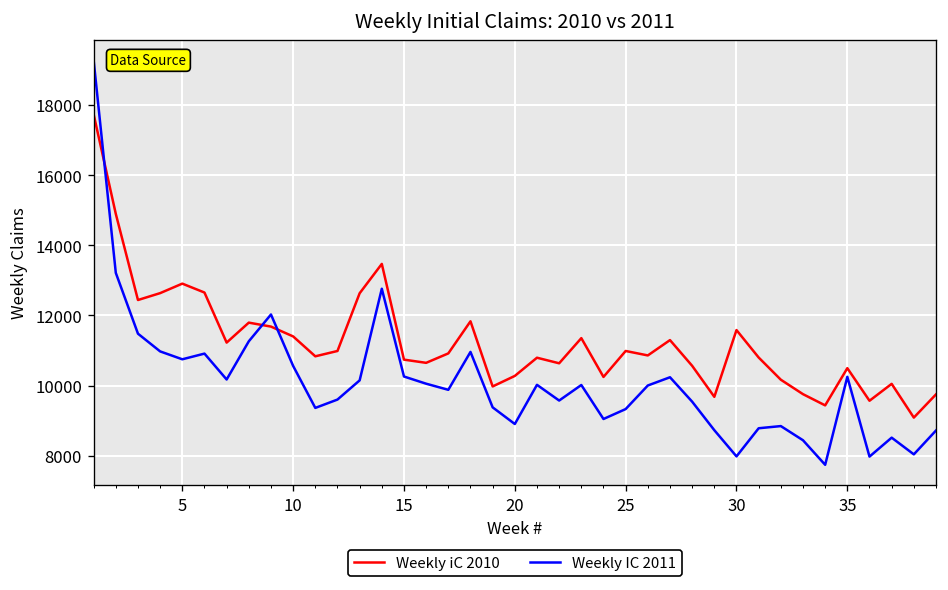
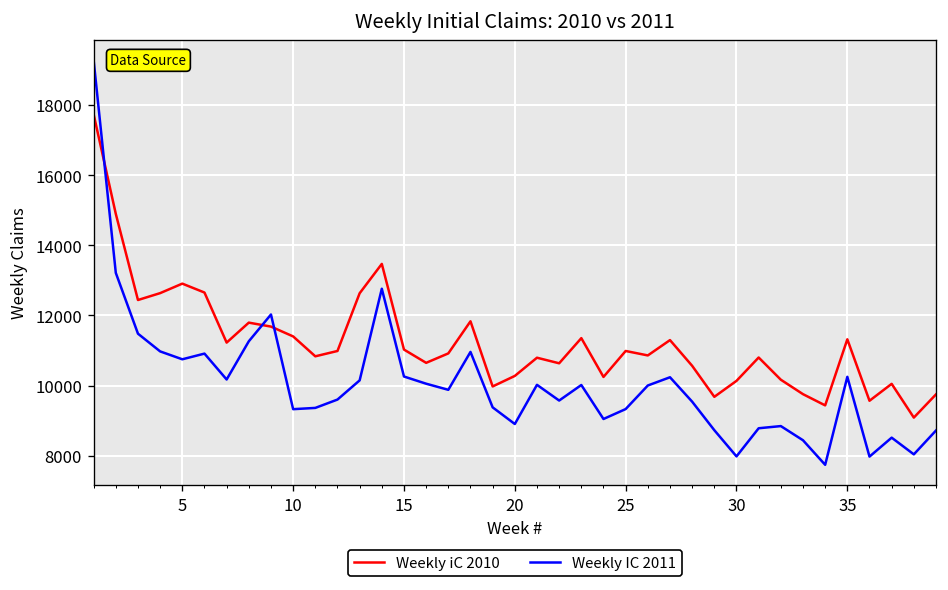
Weekly IC 2011, 10: 10600 -> 9300
Weekly iC 2010, 15: 10700 -> 11000
Weekly iC 2010, 30: 11600 -> 10100
Weekly iC 2010, 35: 10500 -> 11300
